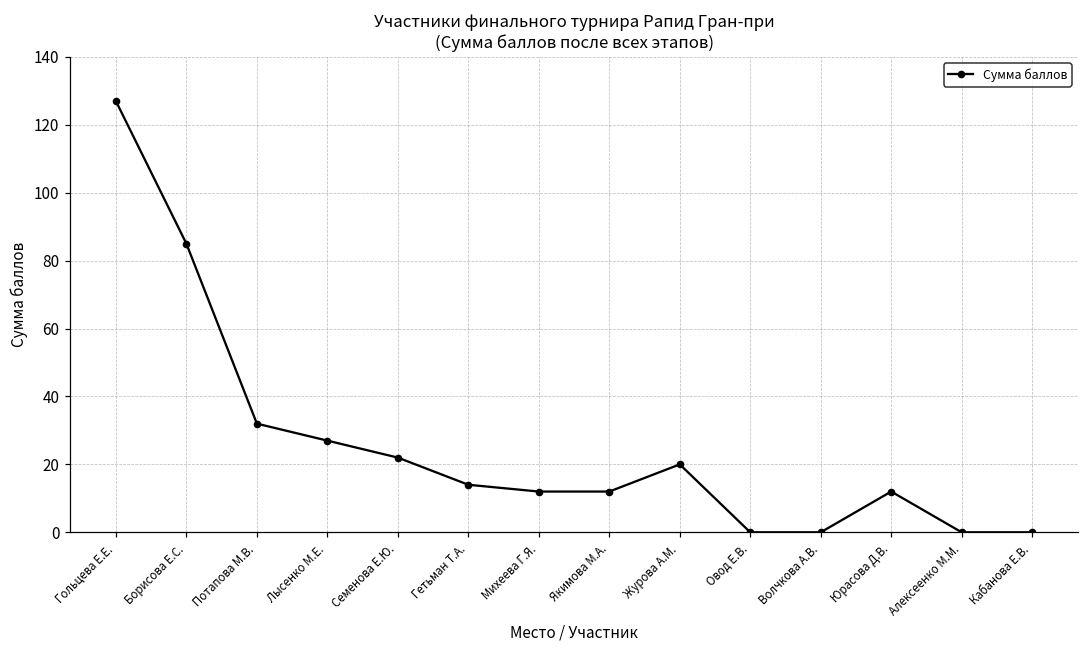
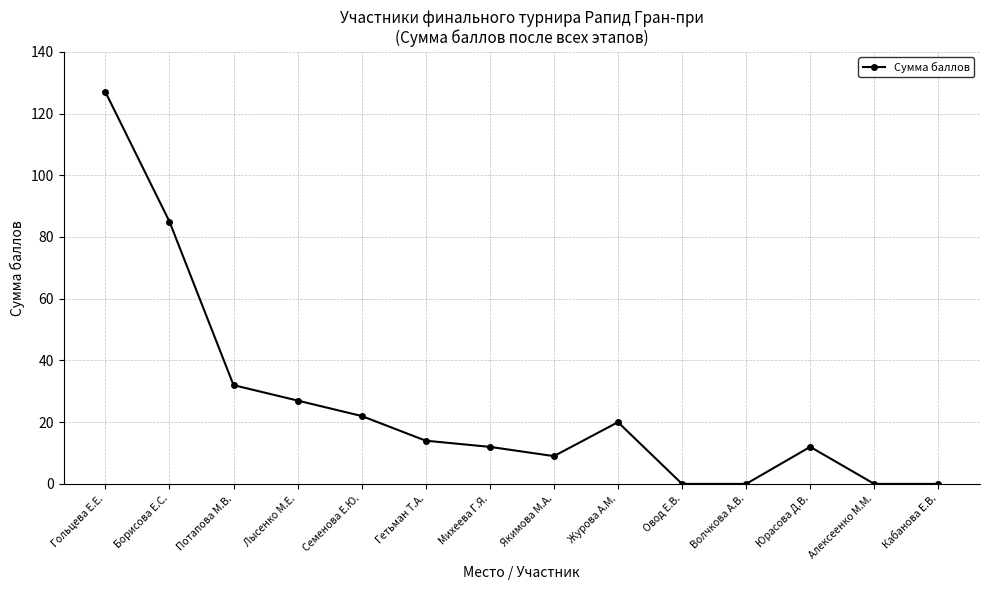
Якимова М.А.: 12 -> 9
